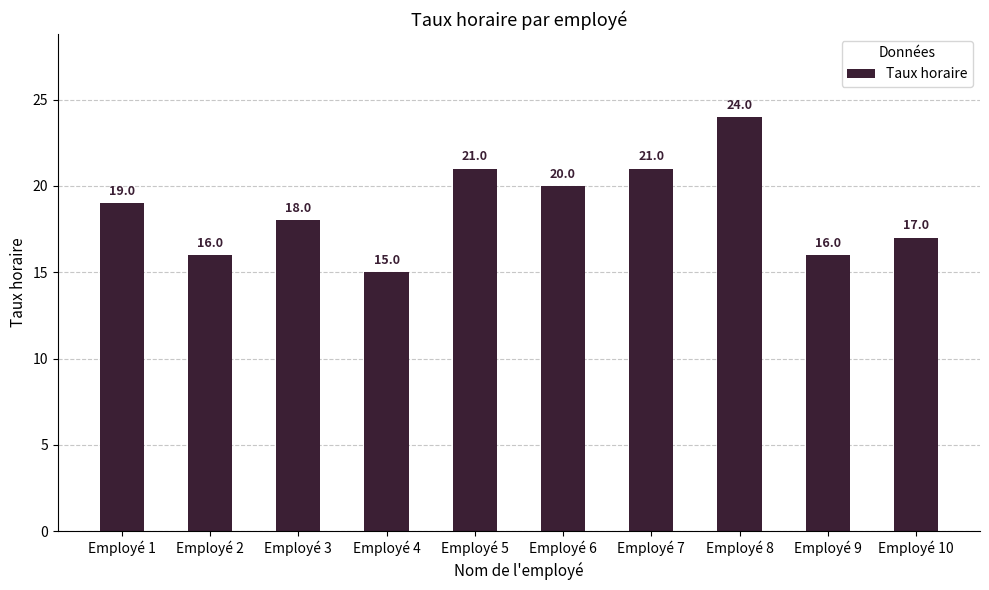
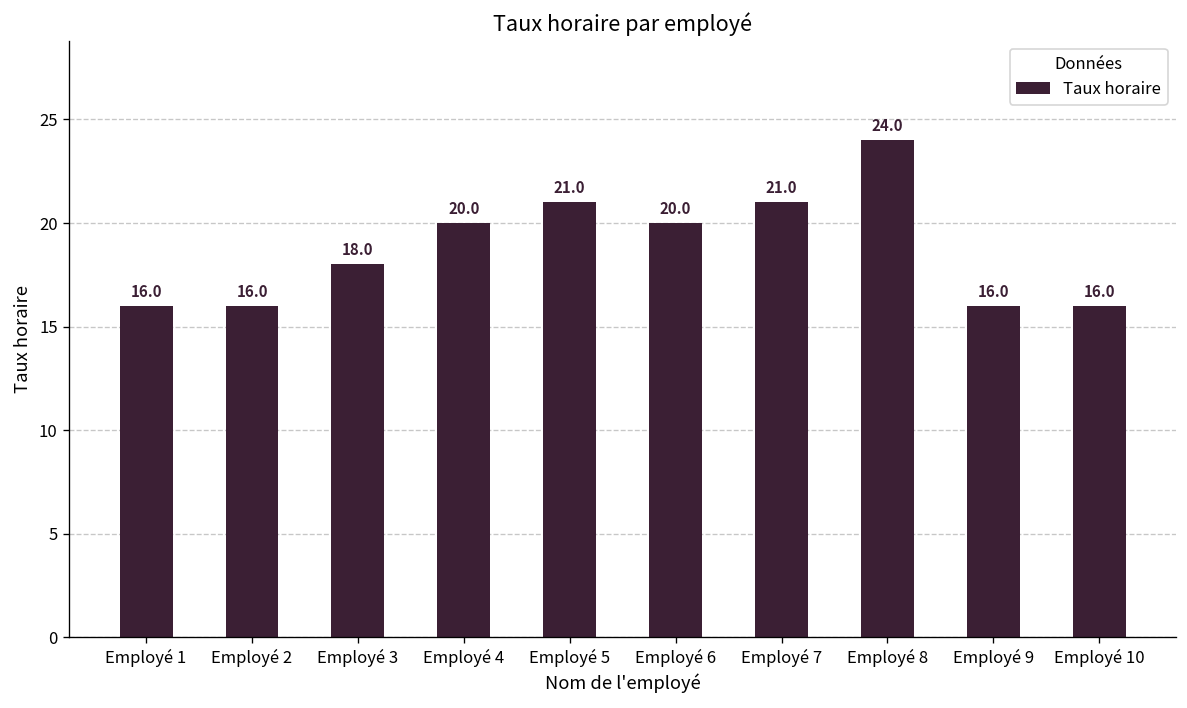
Employé 1: 19.0 -> 16.0
Employé 4: 15.0 -> 20.0
Employé 10: 17.0 -> 16.0
